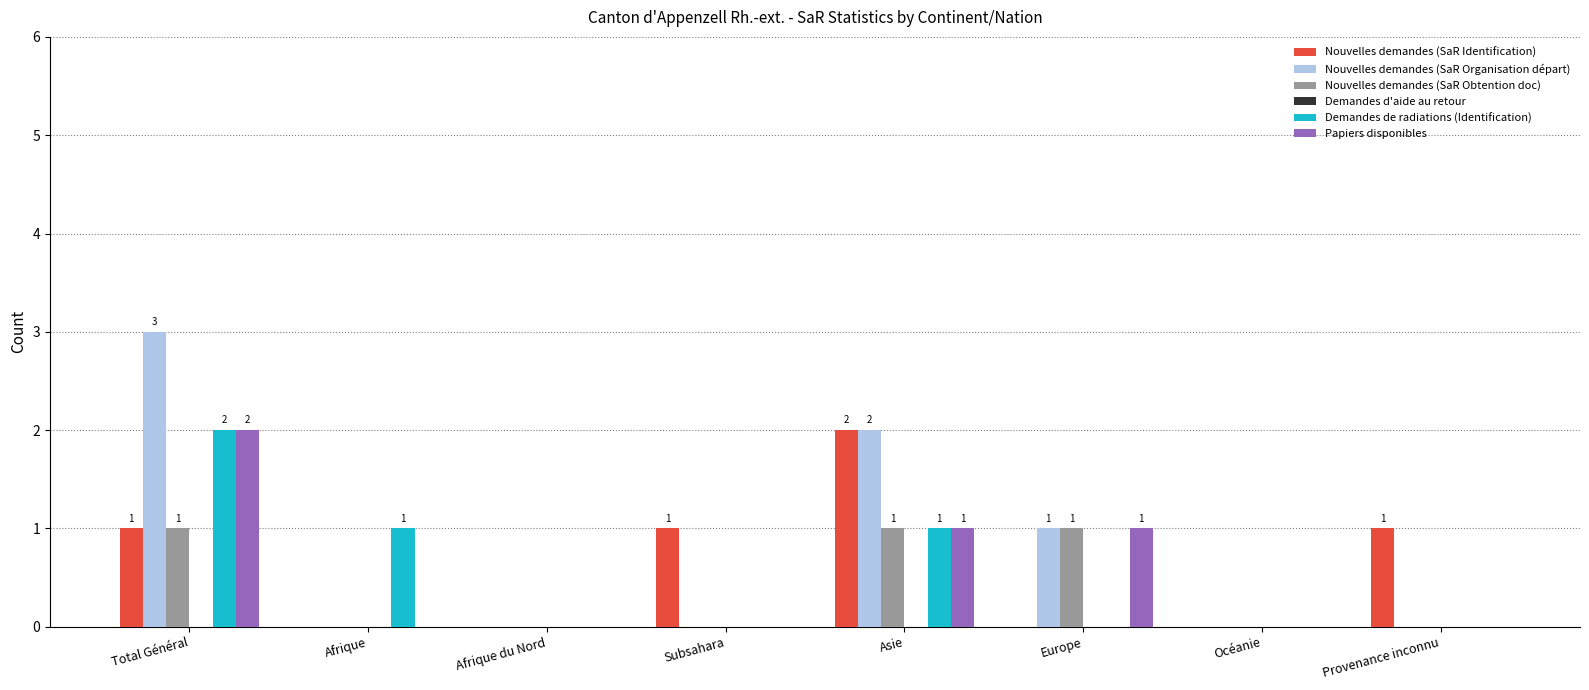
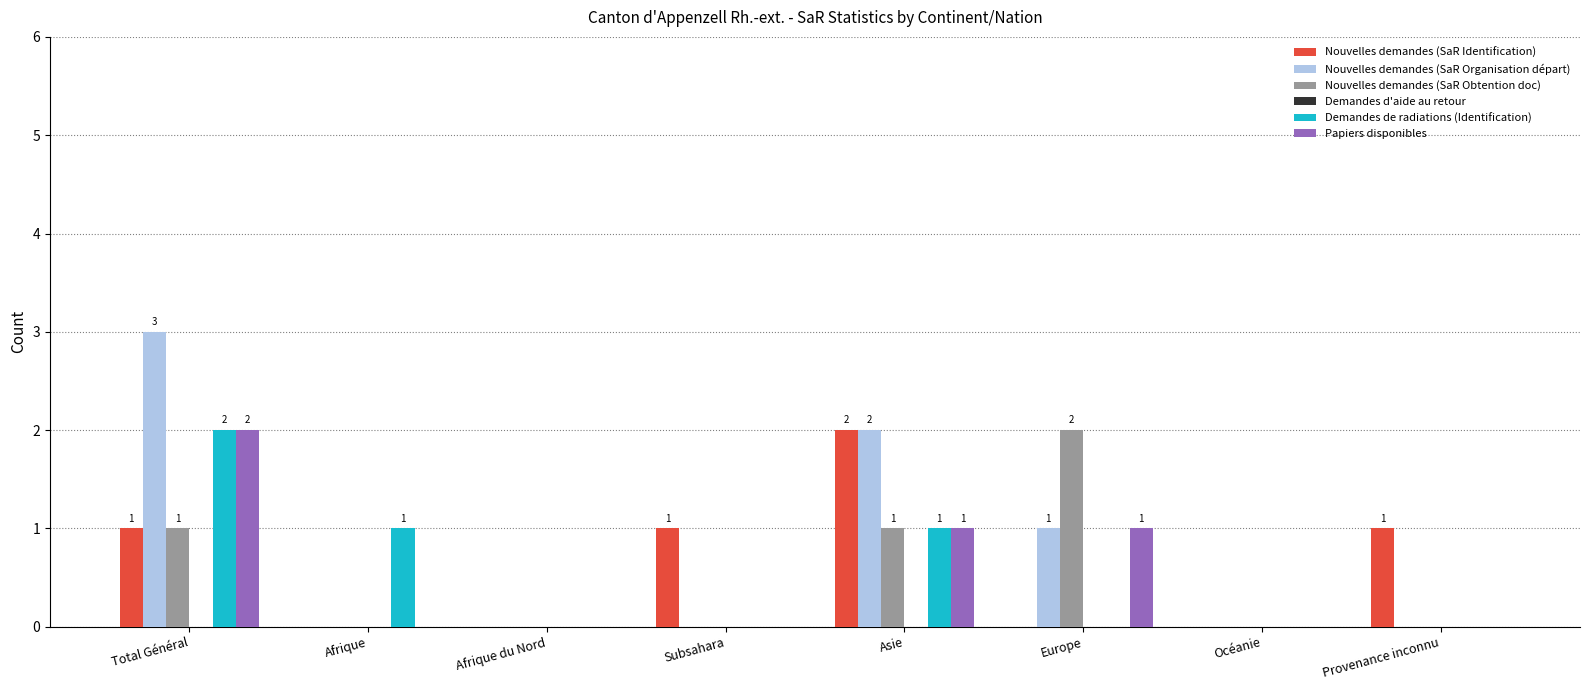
Nouvelles demandes (SaR Obtention doc), Europe: 1 -> 2
